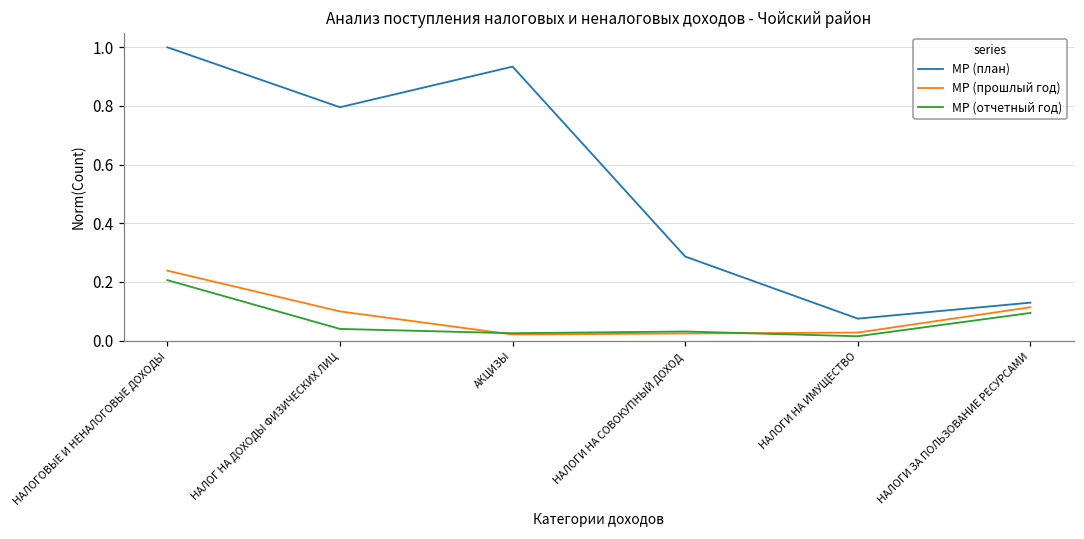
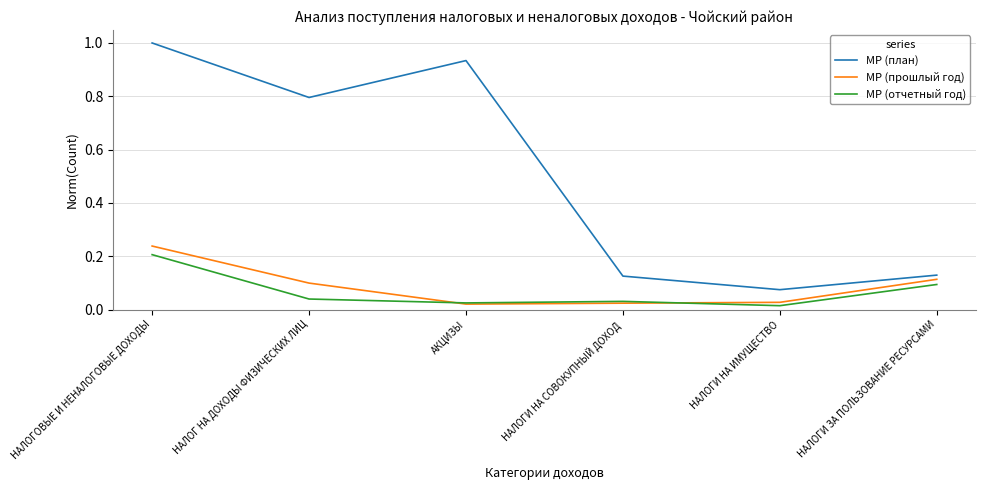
МР (план), НАЛОГИ НА СОВОКУПНЫЙ ДОХОД: 0.29 -> 0.13
